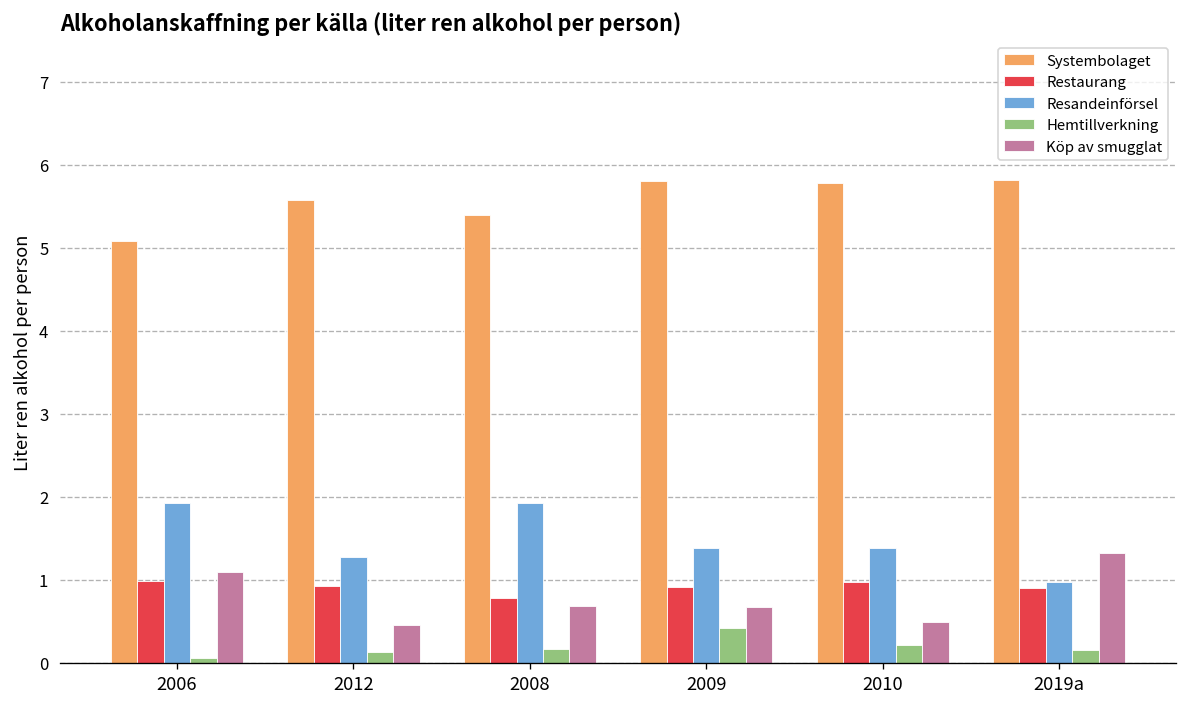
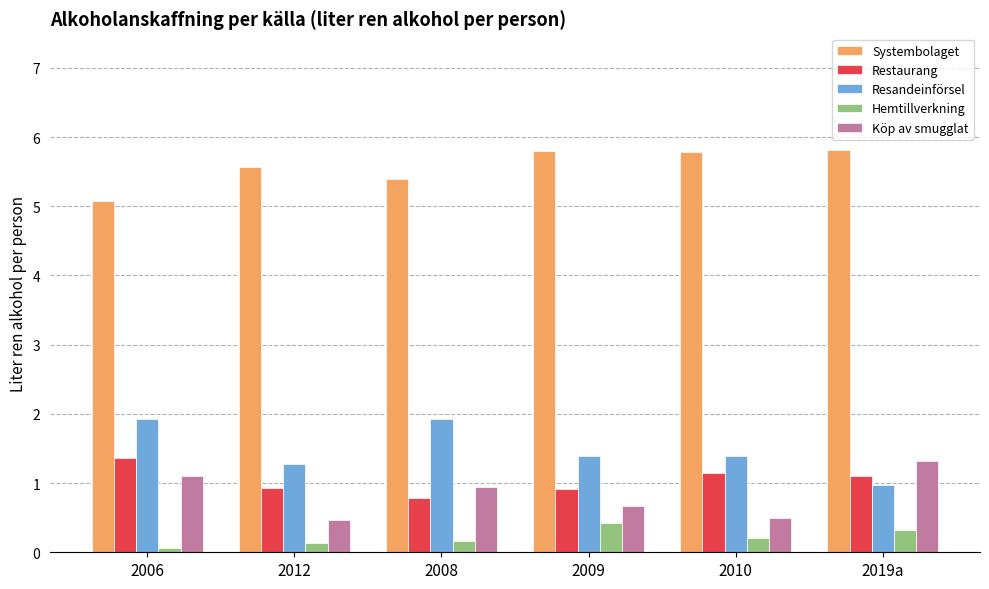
Restaurang, 2006: 1.0 -> 1.4
Köp av smugglat, 2008: 0.7 -> 0.9
Restaurang, 2010: 1.0 -> 1.1
Restaurang, 2019a: 0.9 -> 1.1
Hemtillverkning, 2019a: 0.2 -> 0.3
